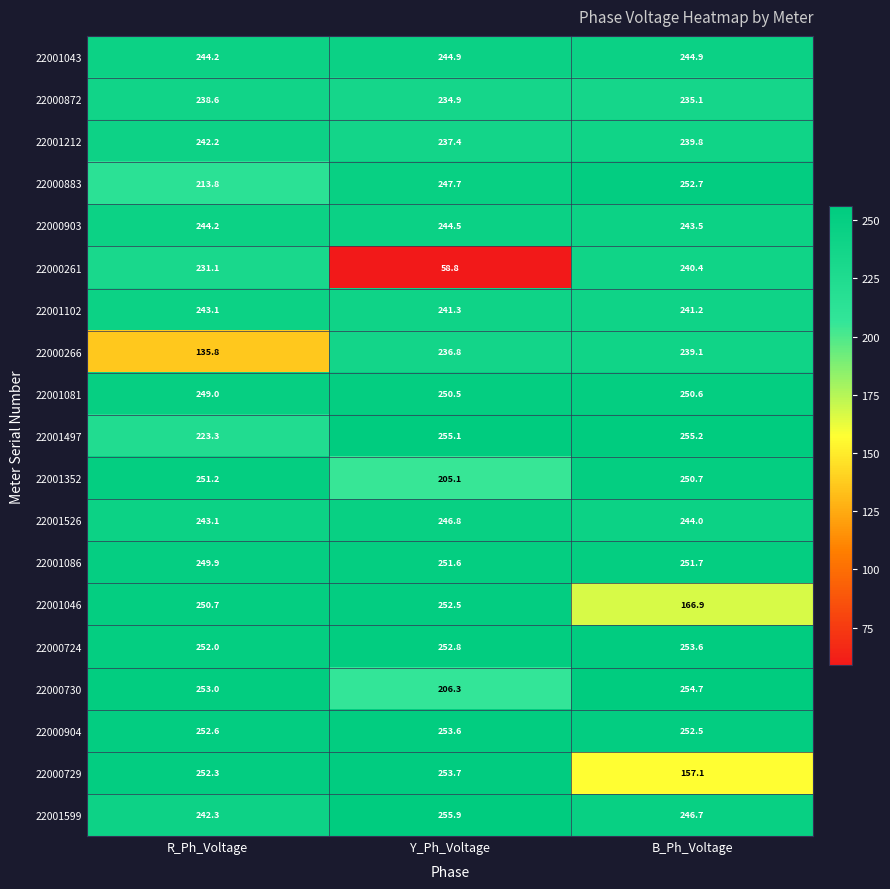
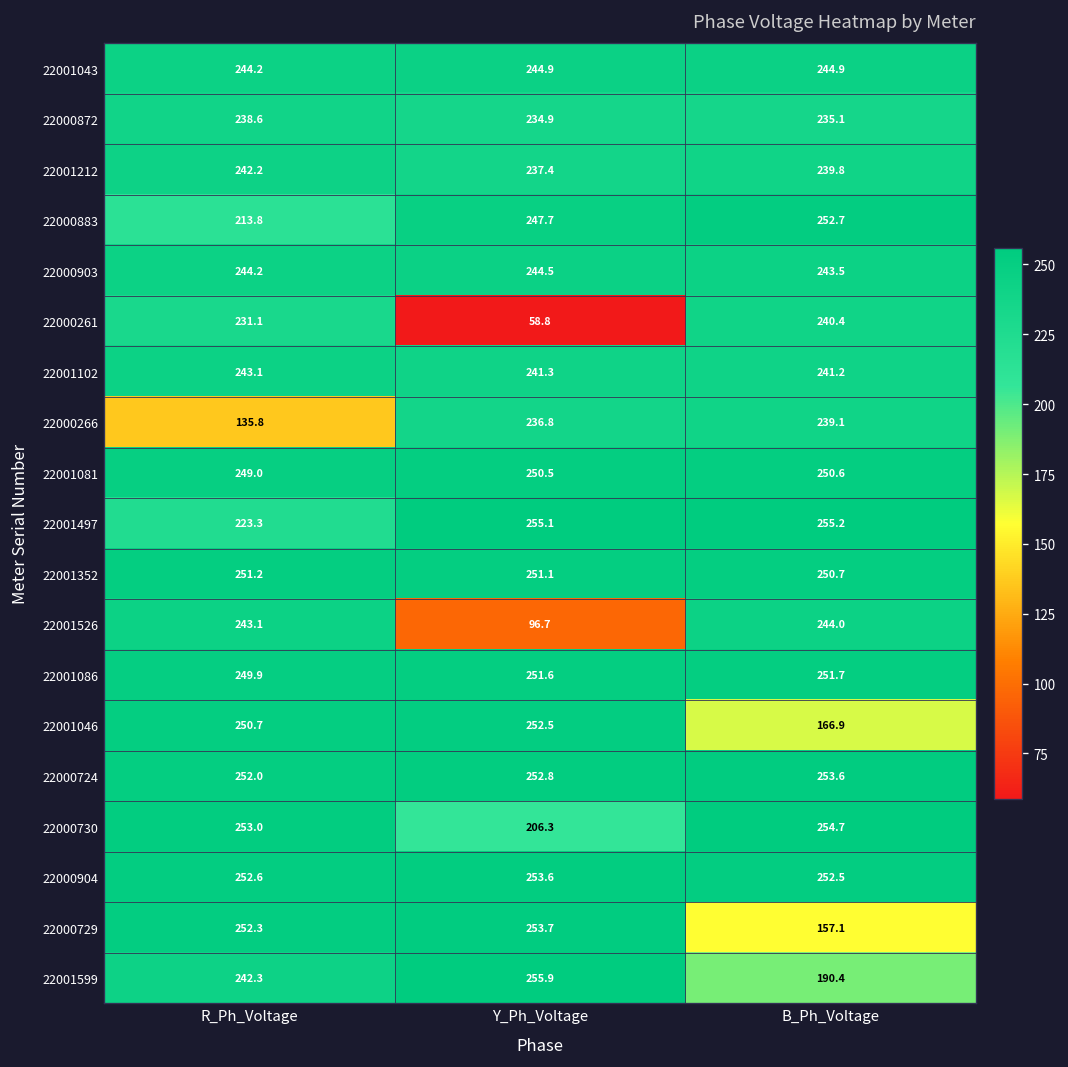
22001352, Y_Ph_Voltage: 205.1 -> 251.1
22001526, Y_Ph_Voltage: 246.8 -> 96.7
22001599, B_Ph_Voltage: 246.7 -> 190.4
